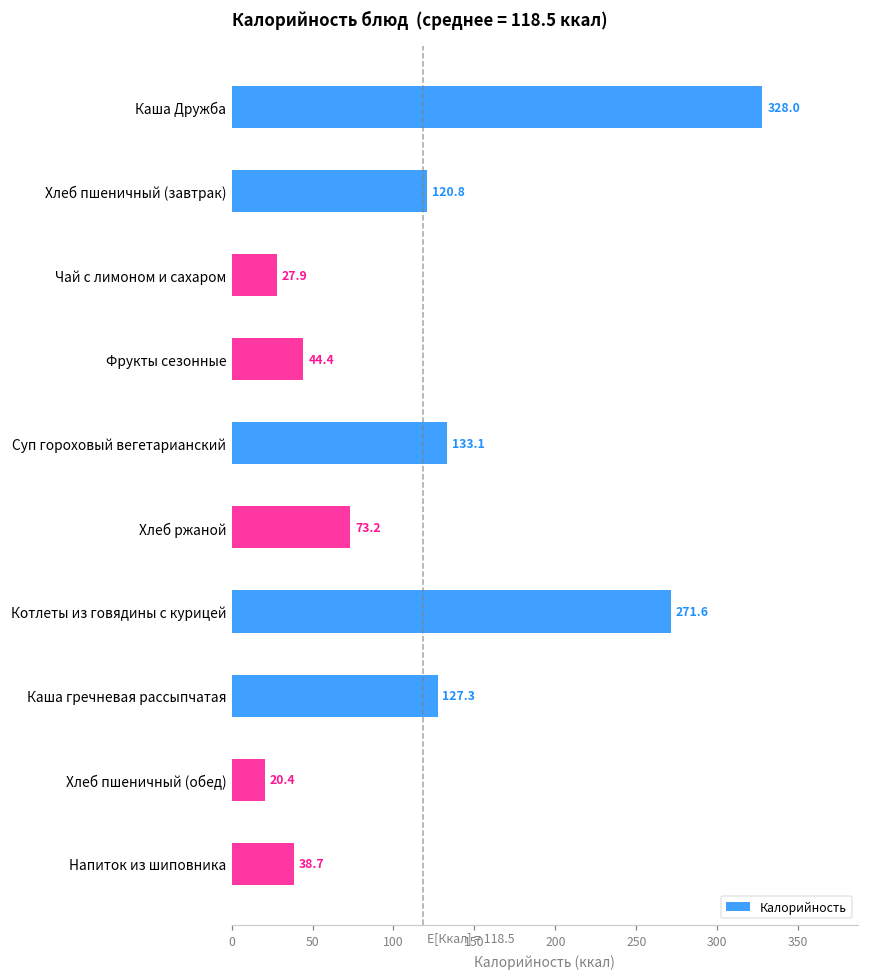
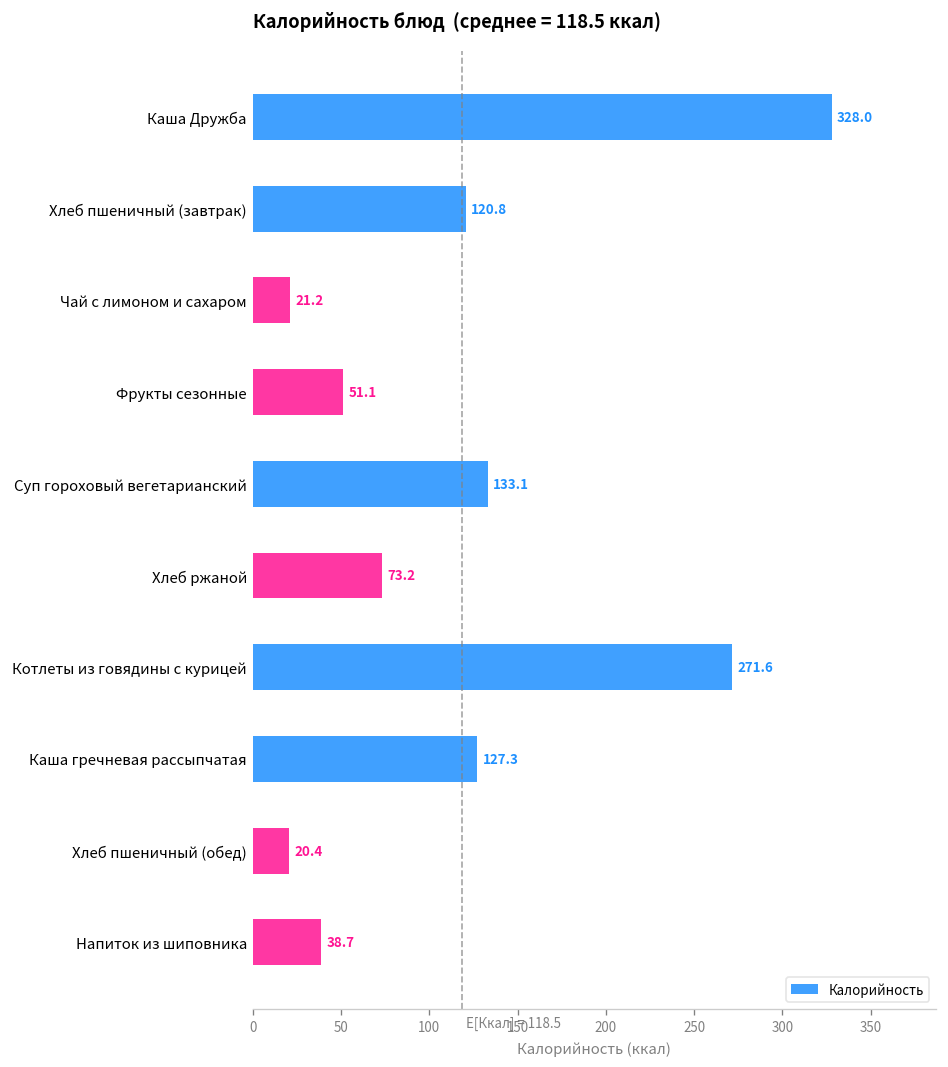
Чай с лимоном и сахаром: 27.9 -> 21.2
Фрукты сезонные: 44.4 -> 51.1
